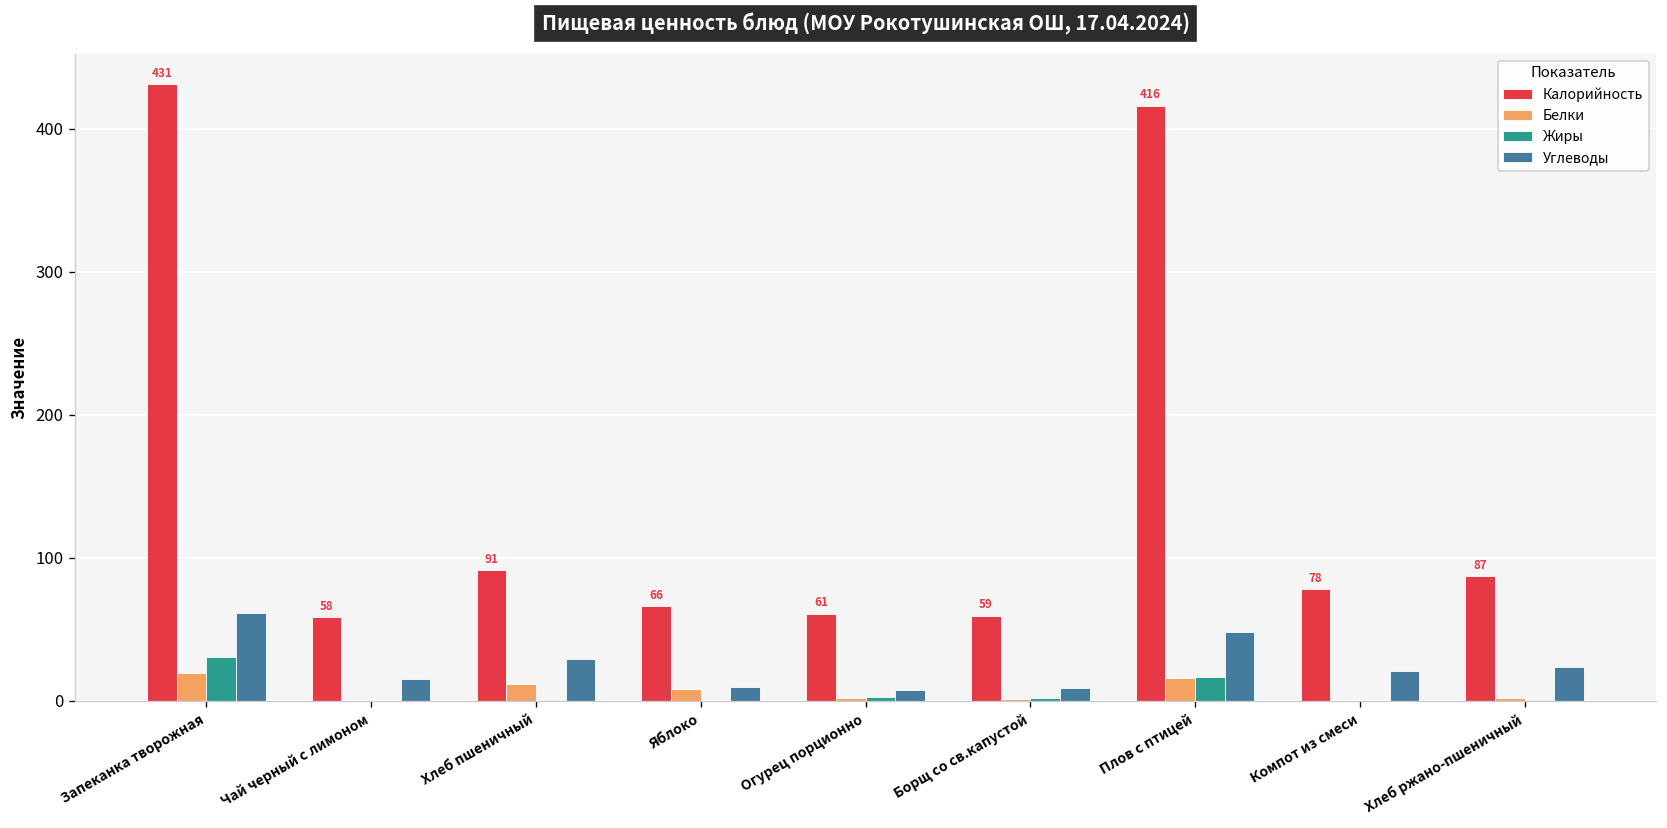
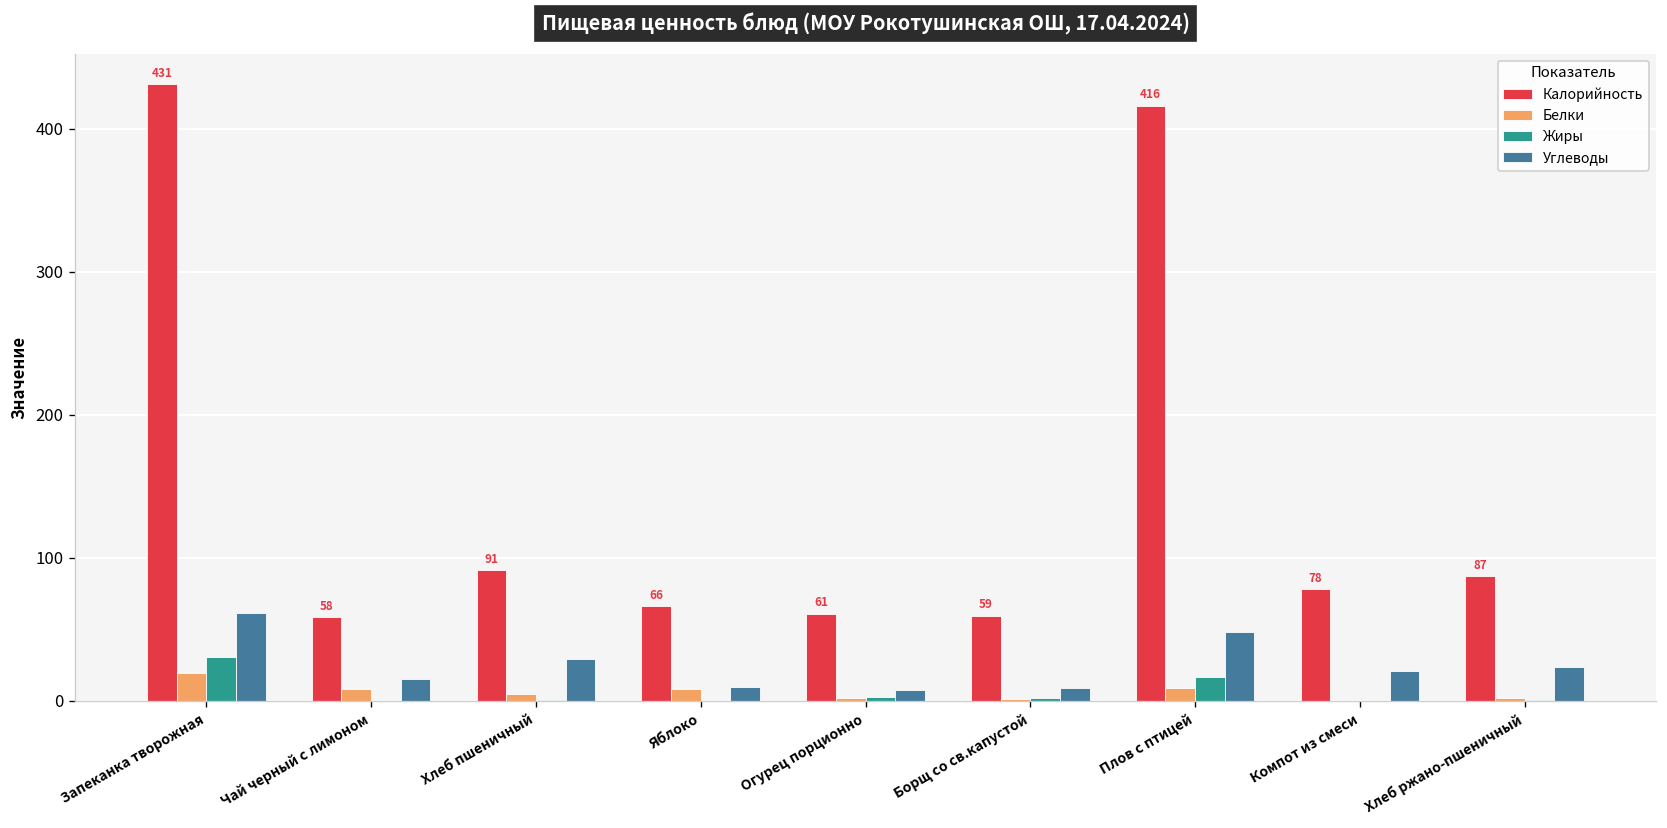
Белки, Чай черный с лимоном: 0 -> 8
Белки, Хлеб пшеничный: 12 -> 5
Белки, Плов с птицей: 16 -> 9
